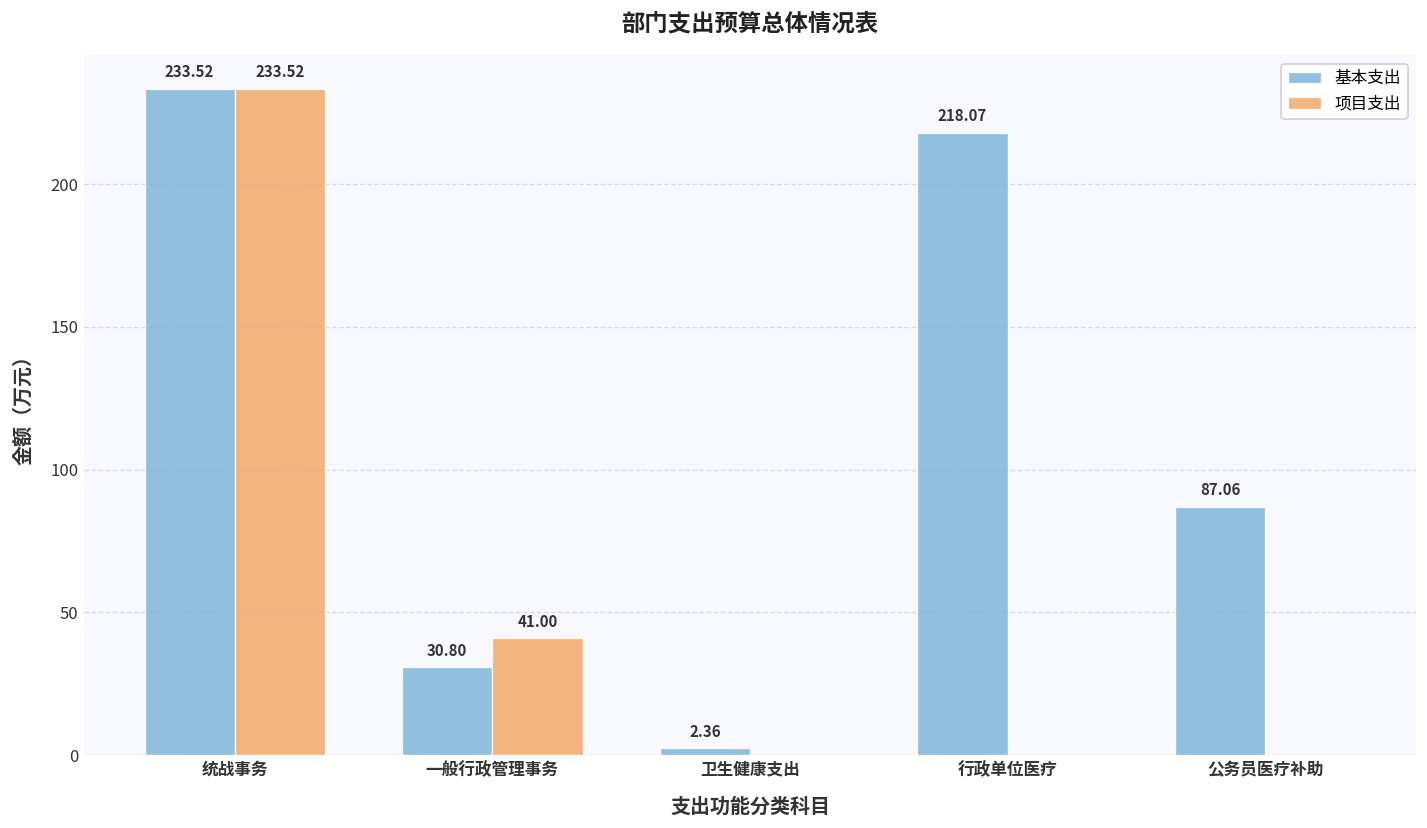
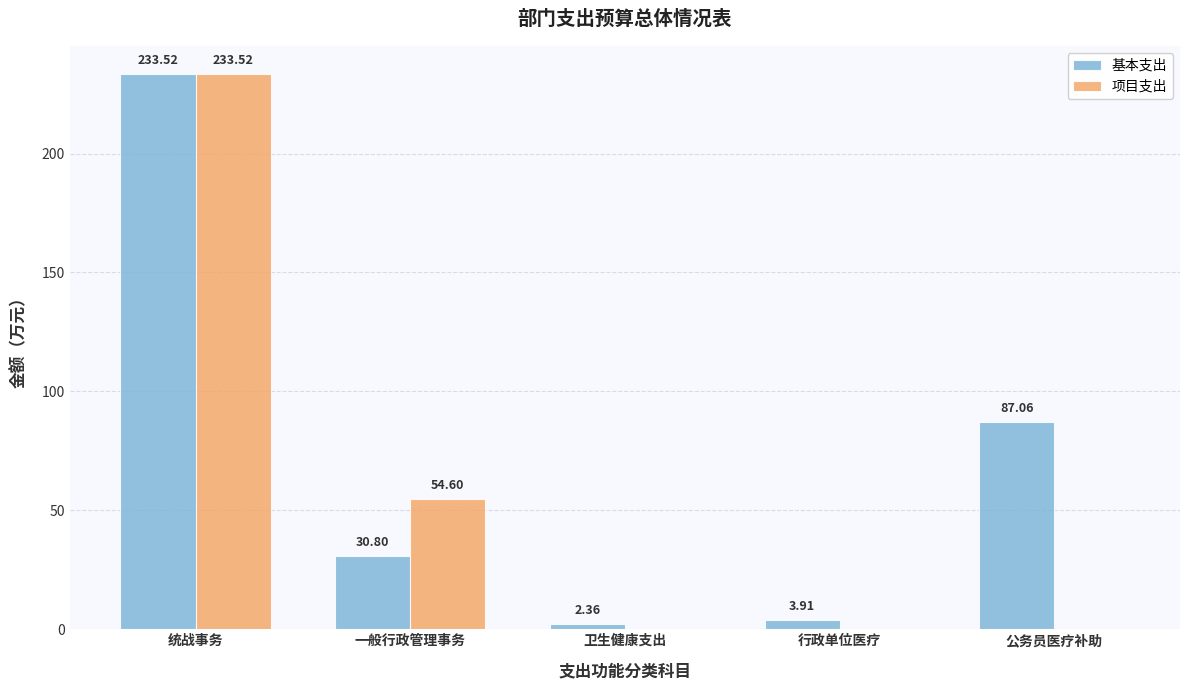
项目支出, 一般行政管理事务: 41.00 -> 54.60
基本支出, 行政单位医疗: 218.07 -> 3.91
